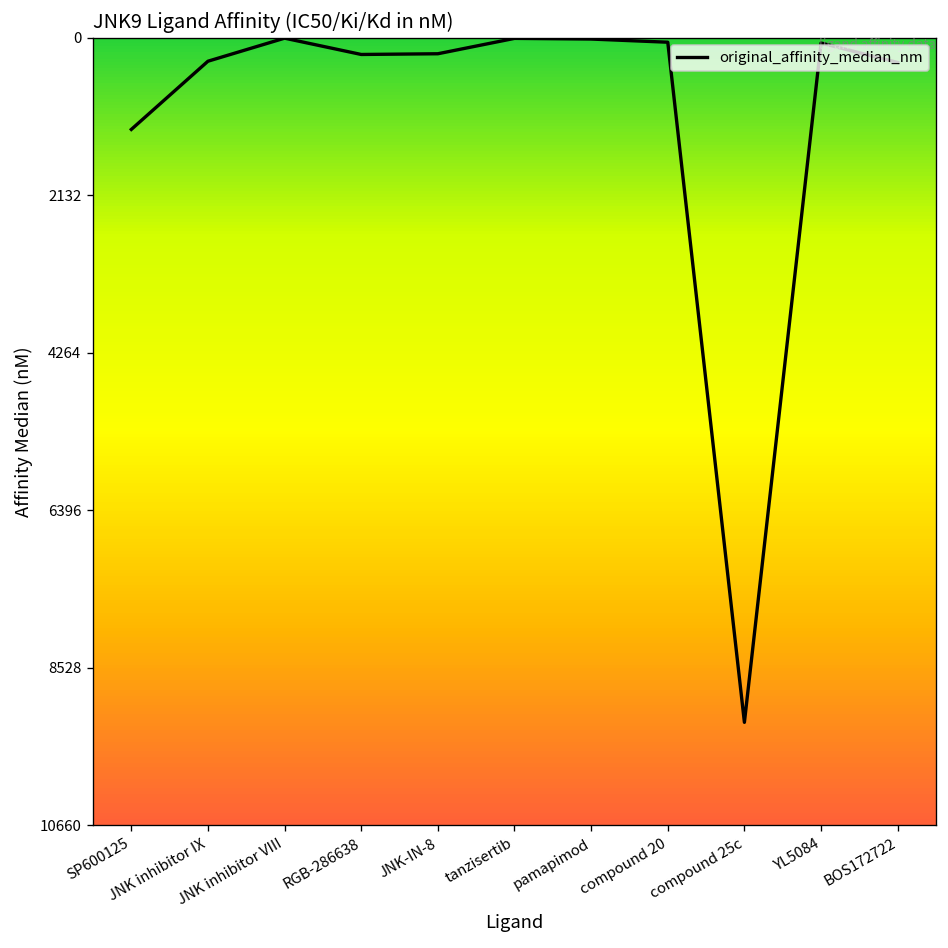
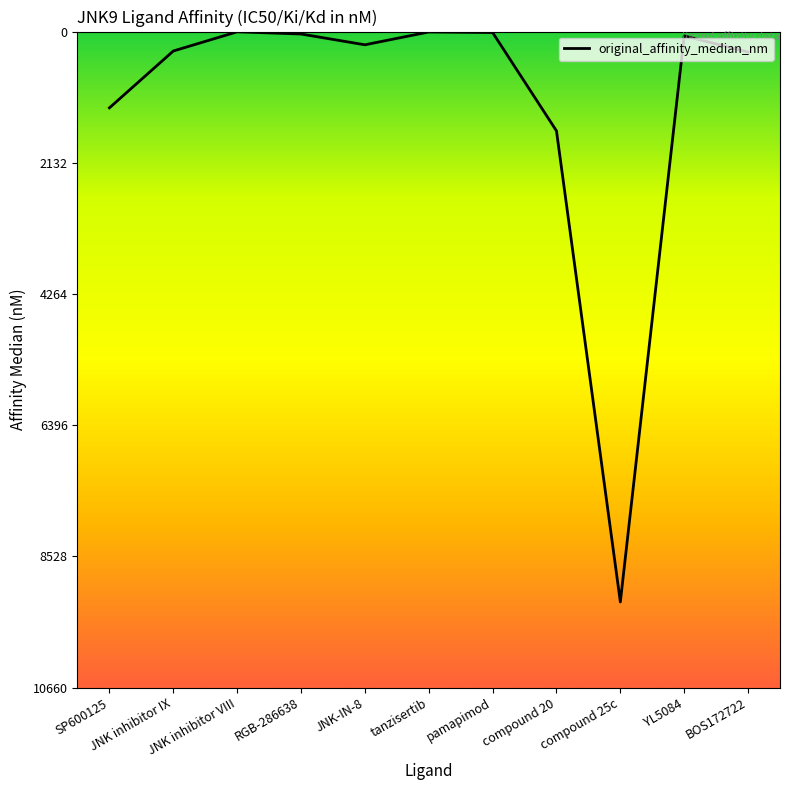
RGB-286638: 200 -> 0
compound 20: 100 -> 1600
